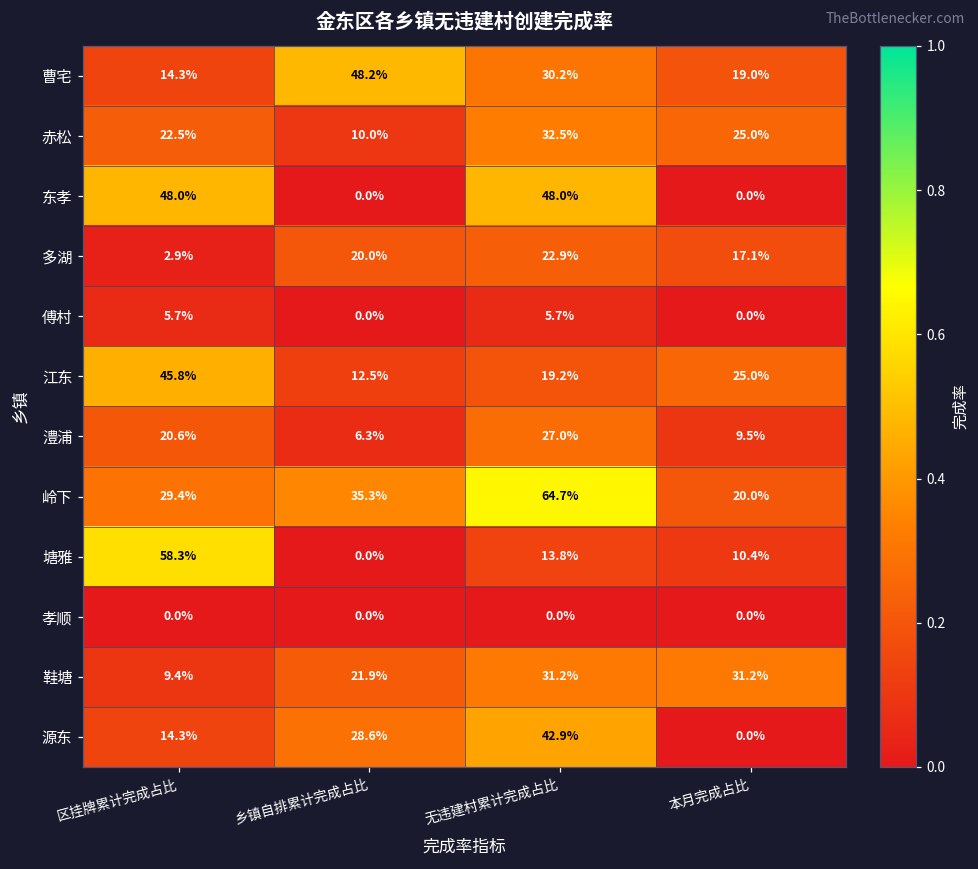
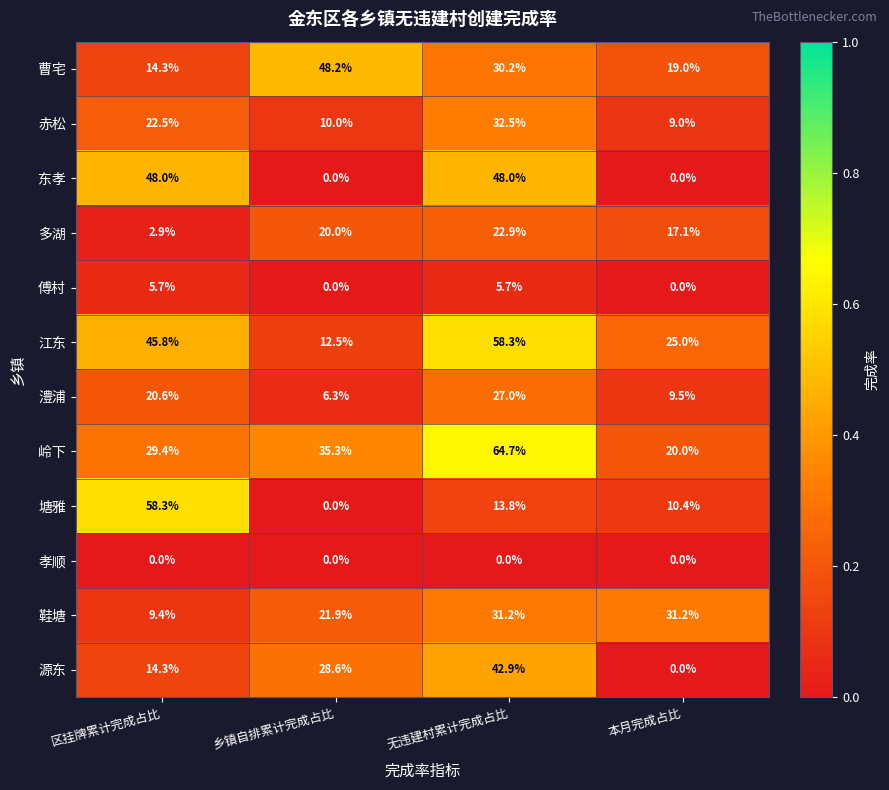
赤松, 本月完成占比: 25.0% -> 9.0%
江东, 无违建村累计完成占比: 19.2% -> 58.3%
